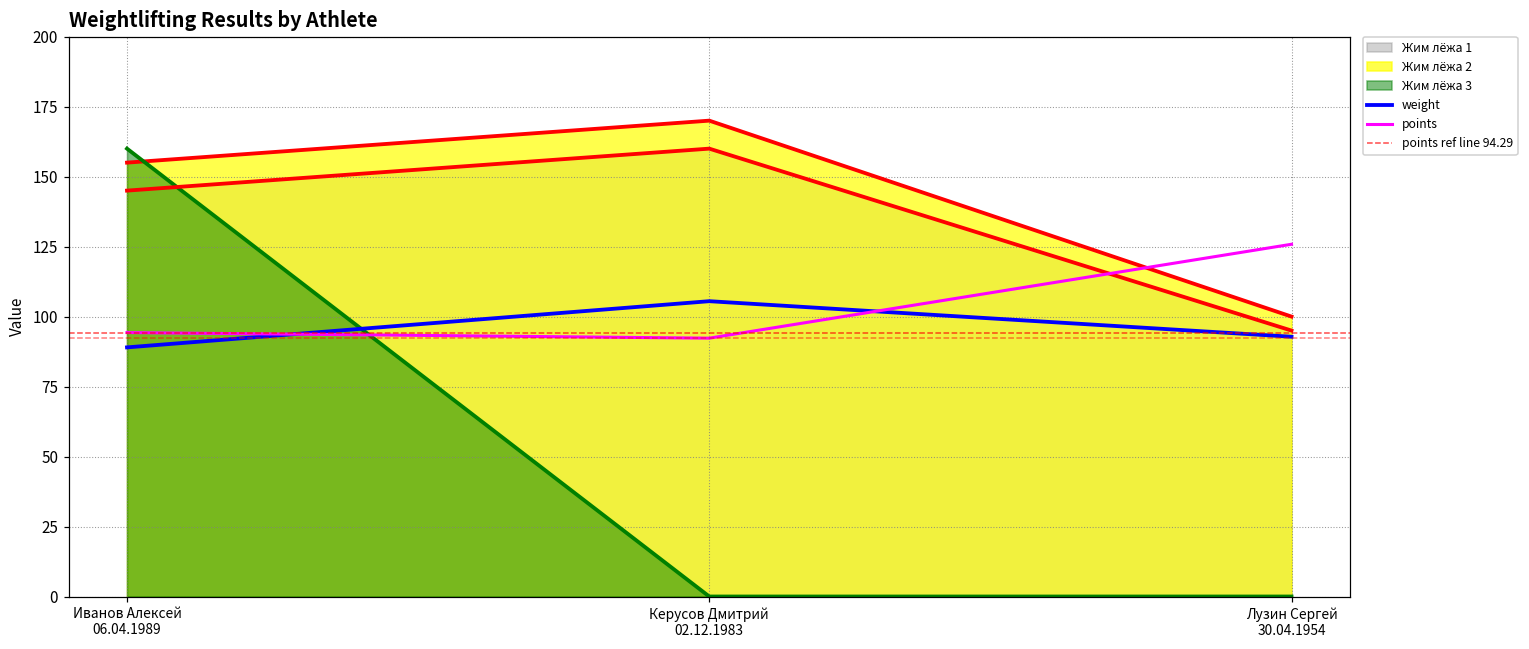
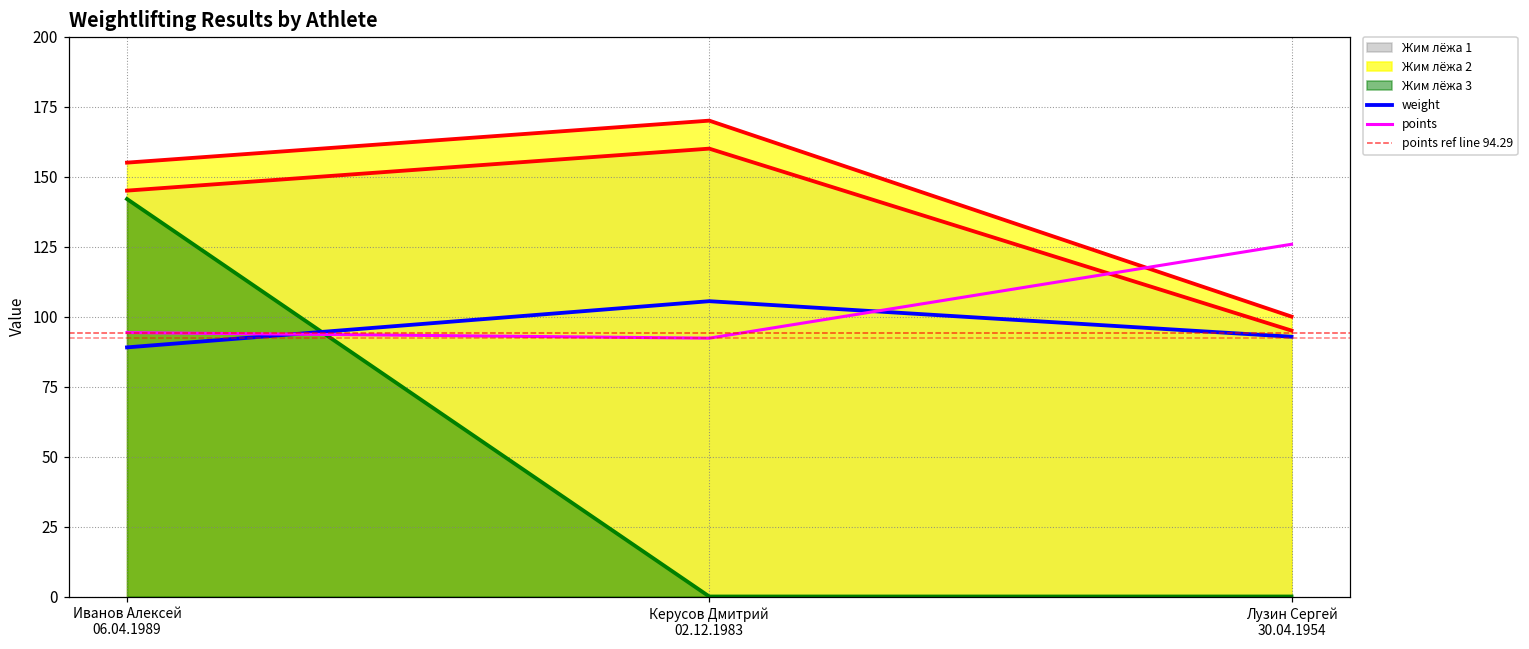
Жим лёжа 3, Иванов Алексей 06.04.1989: 160 -> 142
